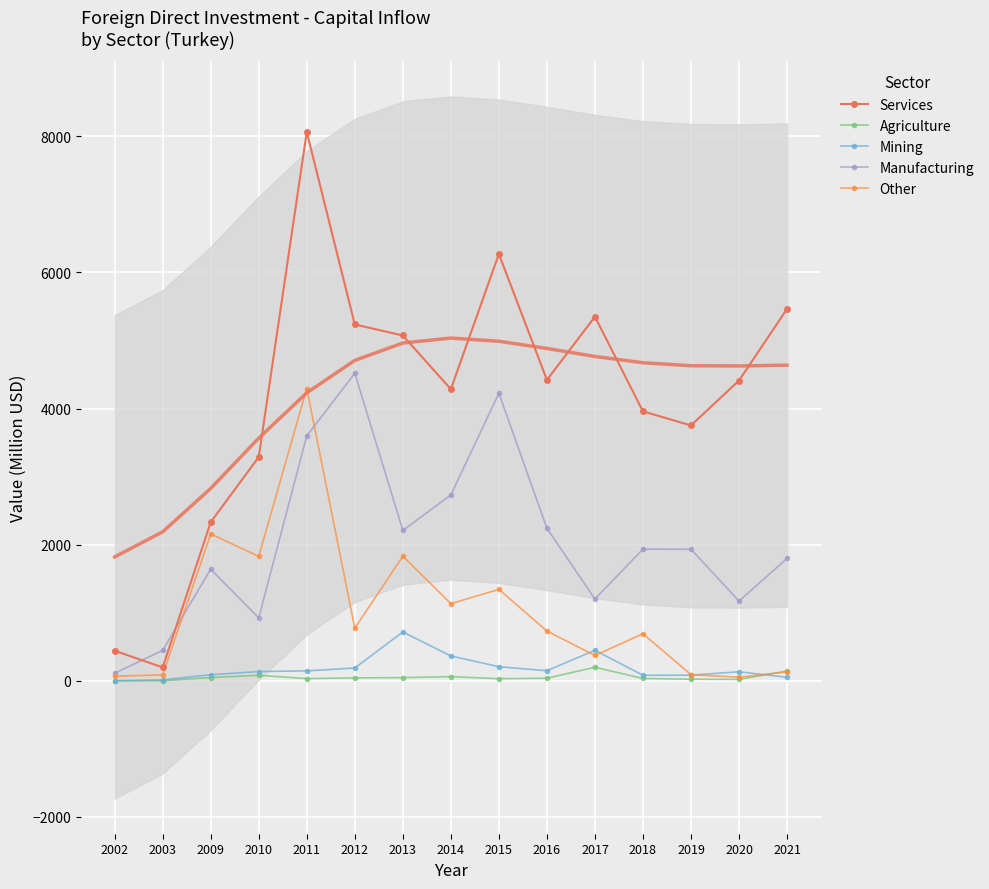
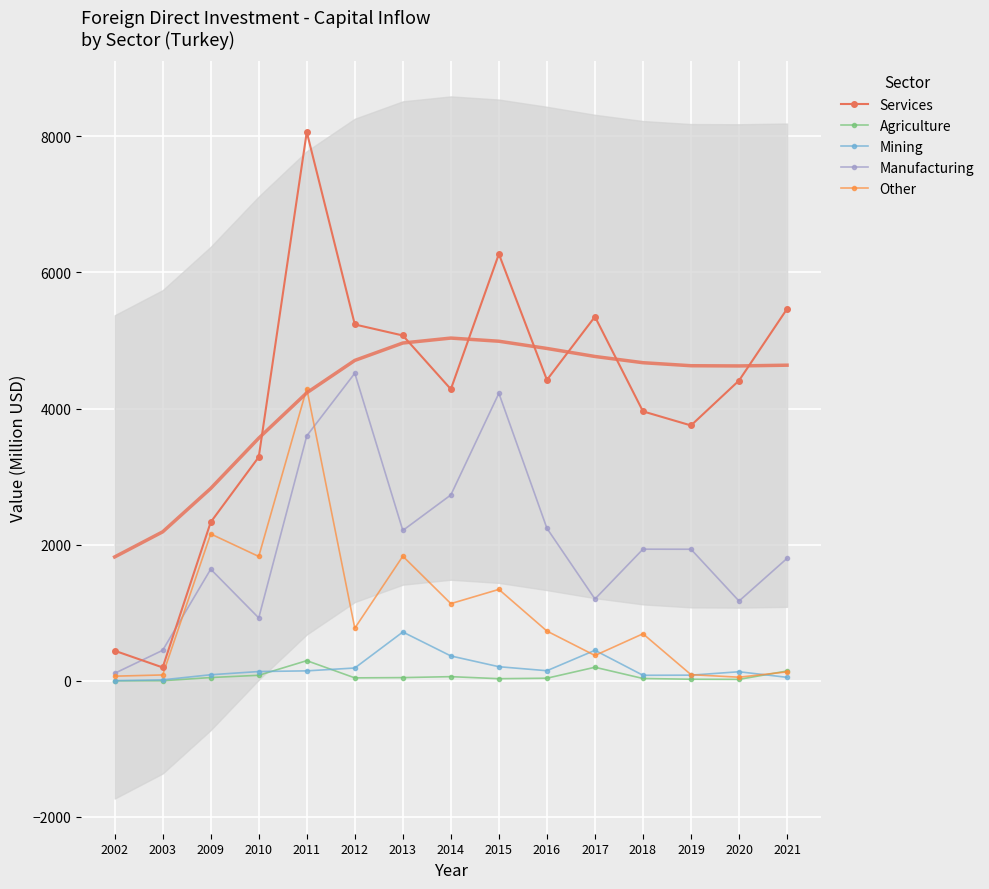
Agriculture, 2011: 0 -> 300
